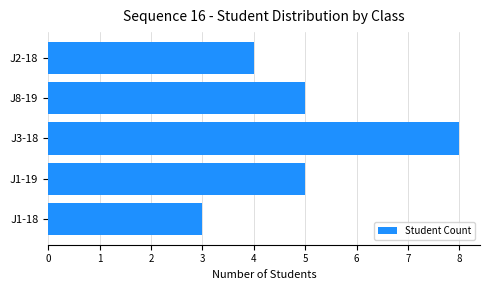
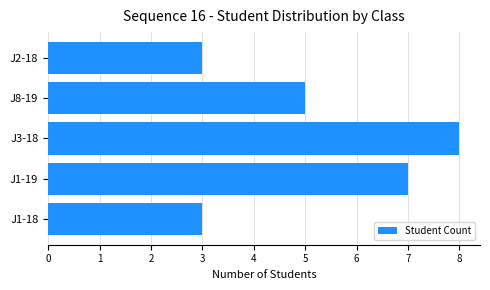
J2-18: 4 -> 3
J1-19: 5 -> 7
